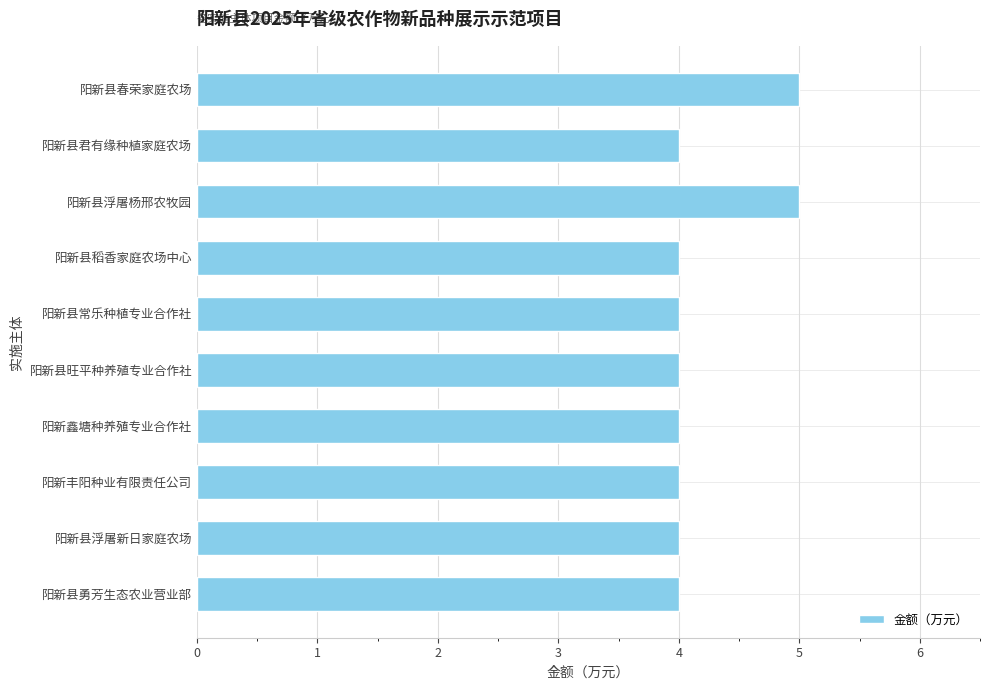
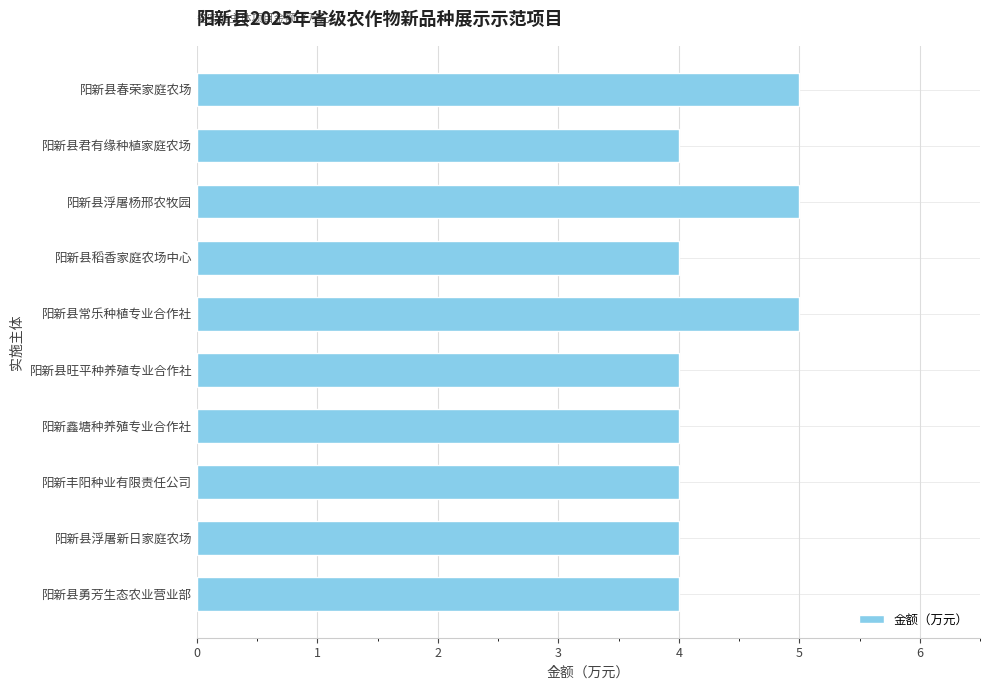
阳新县常乐种植专业合作社: 4 -> 5
